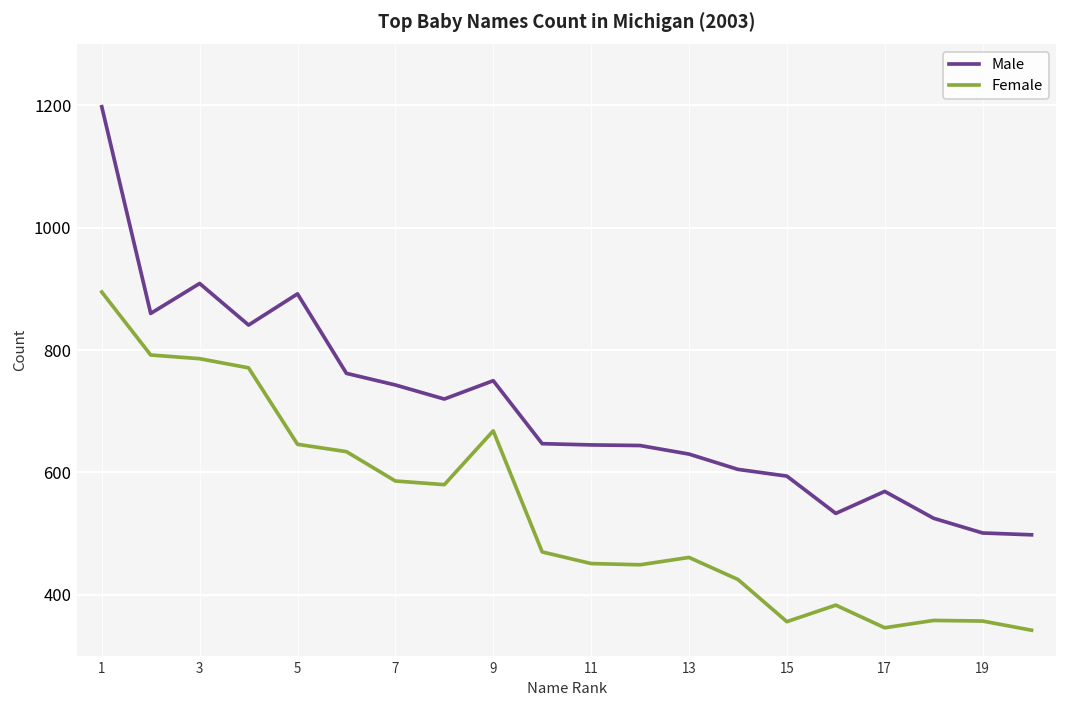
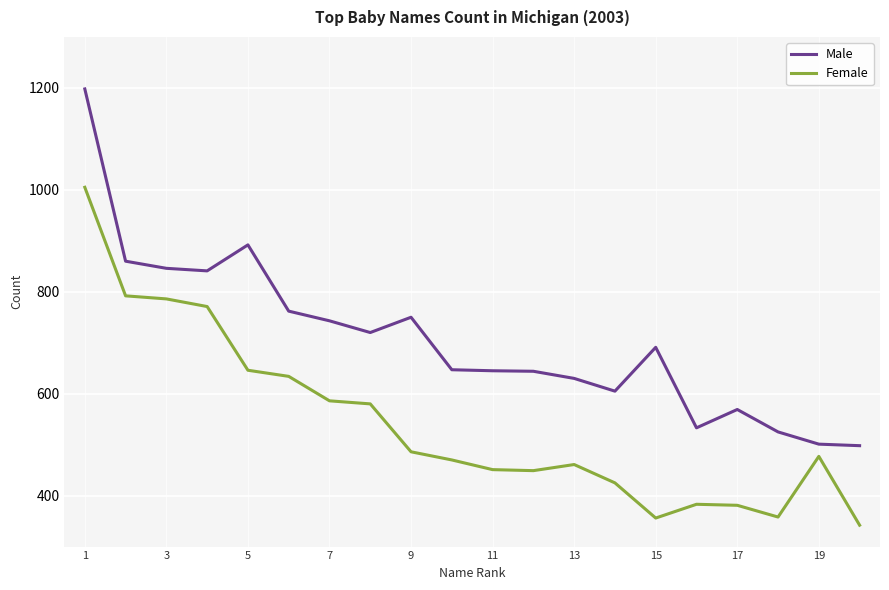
Female, 1: 900 -> 1010
Male, 3: 910 -> 850
Female, 9: 670 -> 490
Male, 15: 590 -> 690
Female, 17: 350 -> 380
Female, 19: 360 -> 480
